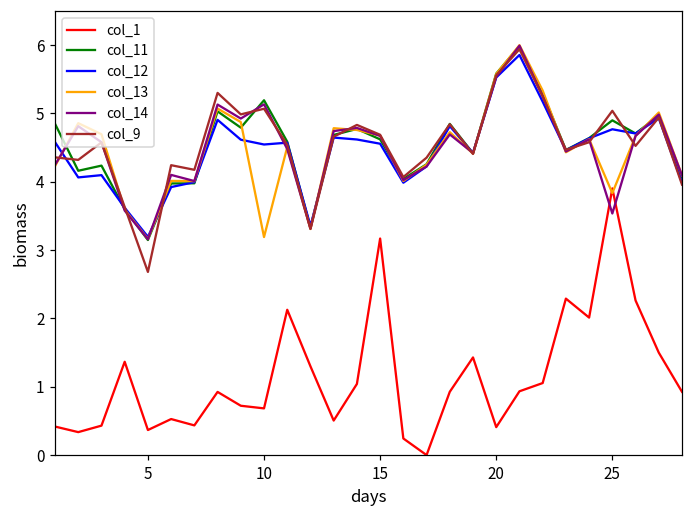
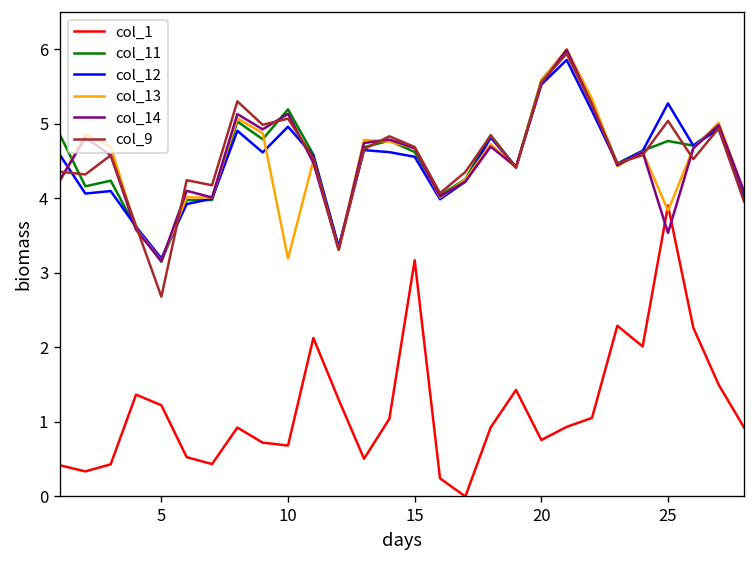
col_1, 5: 0.4 -> 1.2
col_12, 10: 4.5 -> 5.0
col_1, 20: 0.4 -> 0.8
col_11, 25: 4.9 -> 4.8
col_12, 25: 4.8 -> 5.3
